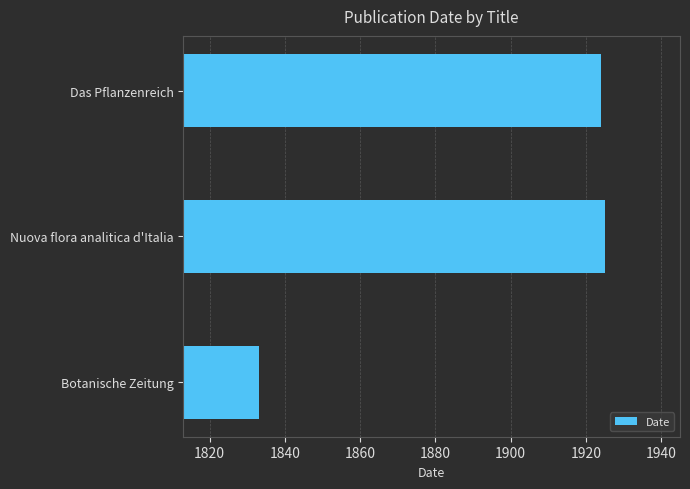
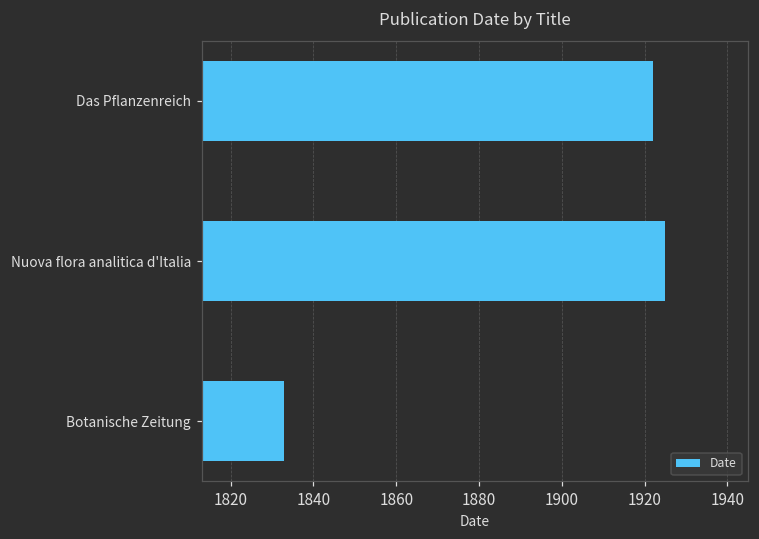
Das Pflanzenreich: 1924 -> 1922
